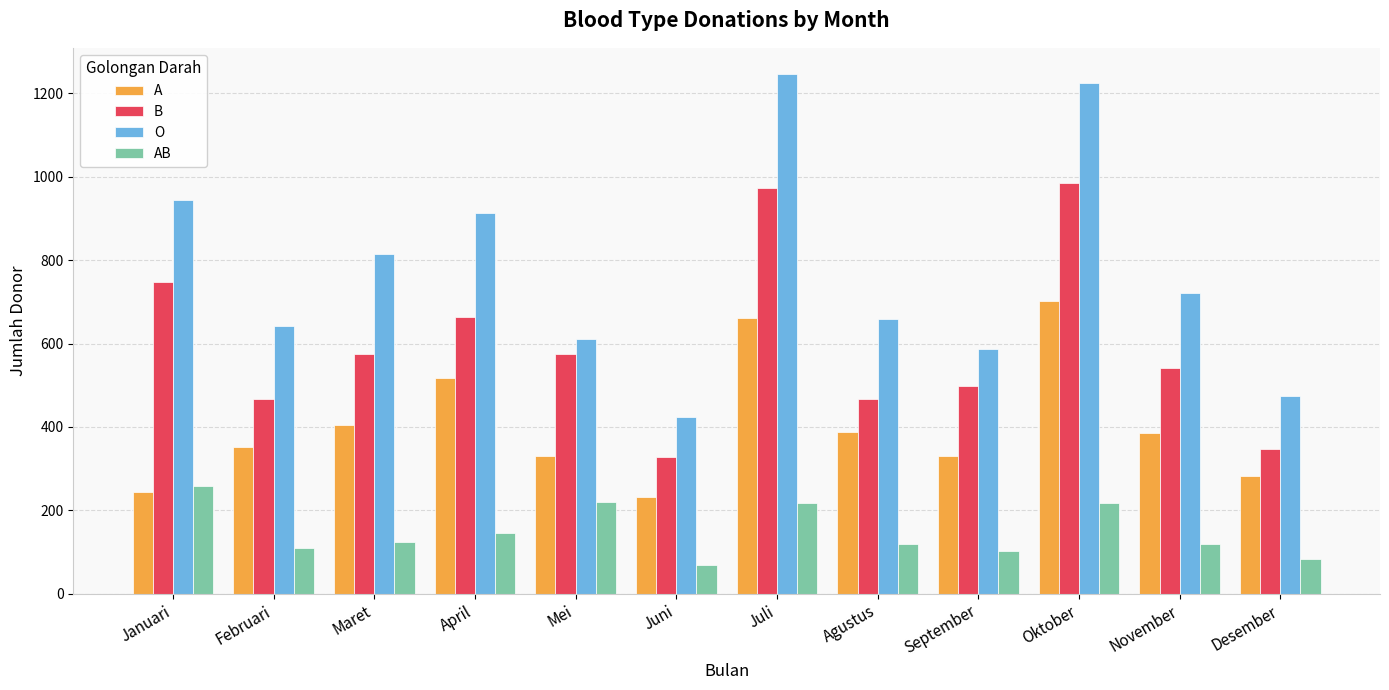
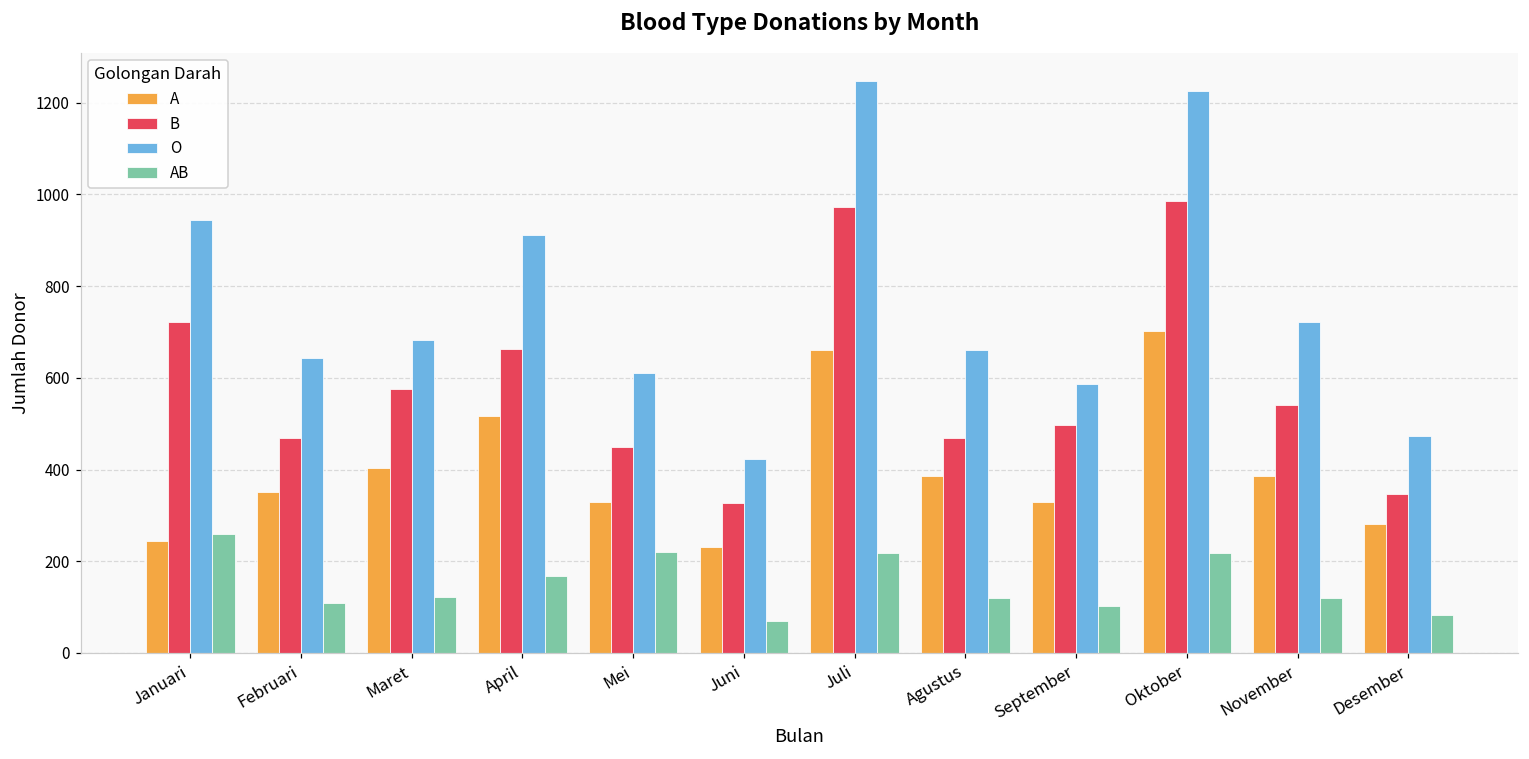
B, Januari: 750 -> 720
O, Maret: 810 -> 680
AB, April: 150 -> 170
B, Mei: 580 -> 450
